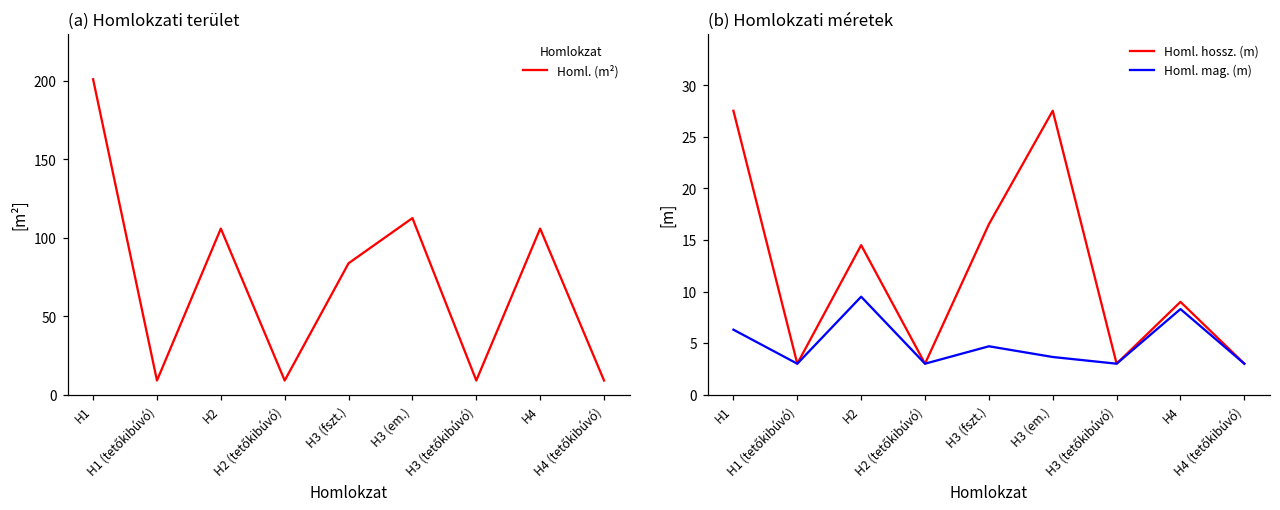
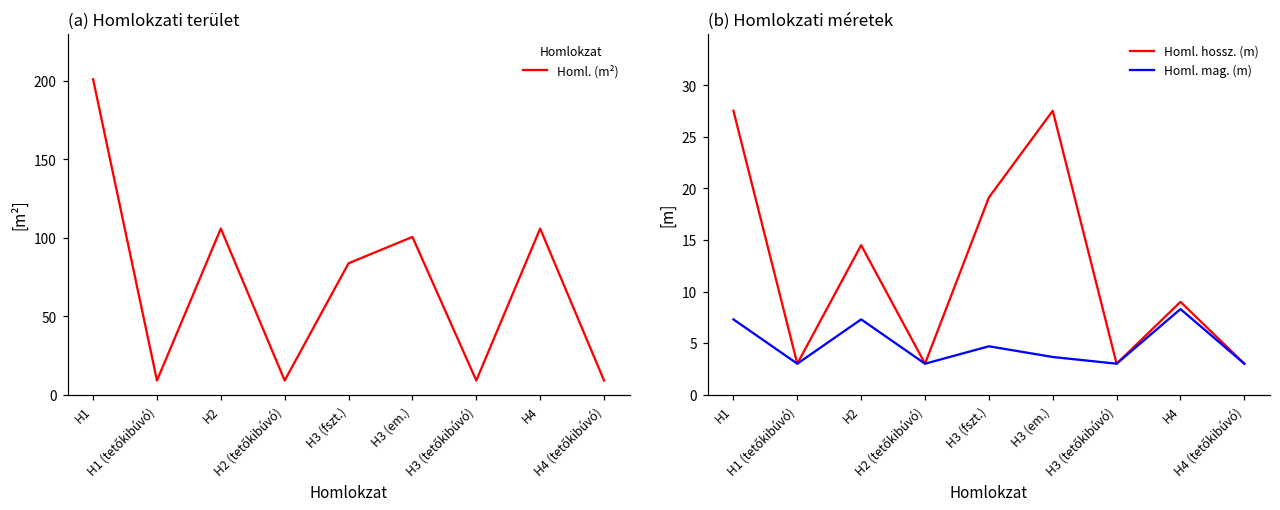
(a) Homlokzati terület, H3 (em.): 113 -> 101
(b) Homlokzati méretek, Homl. mag. (m), H1: 6 -> 7
(b) Homlokzati méretek, Homl. mag. (m), H2: 10 -> 7
(b) Homlokzati méretek, Homl. hossz. (m), H3 (fszt.): 17 -> 19
